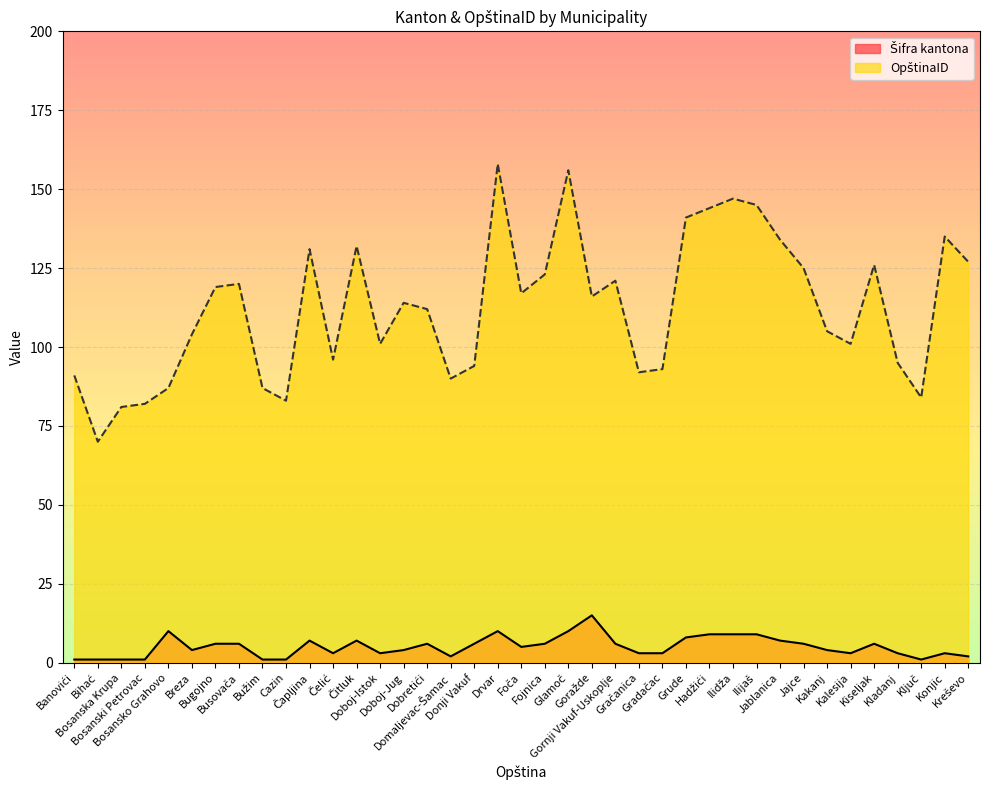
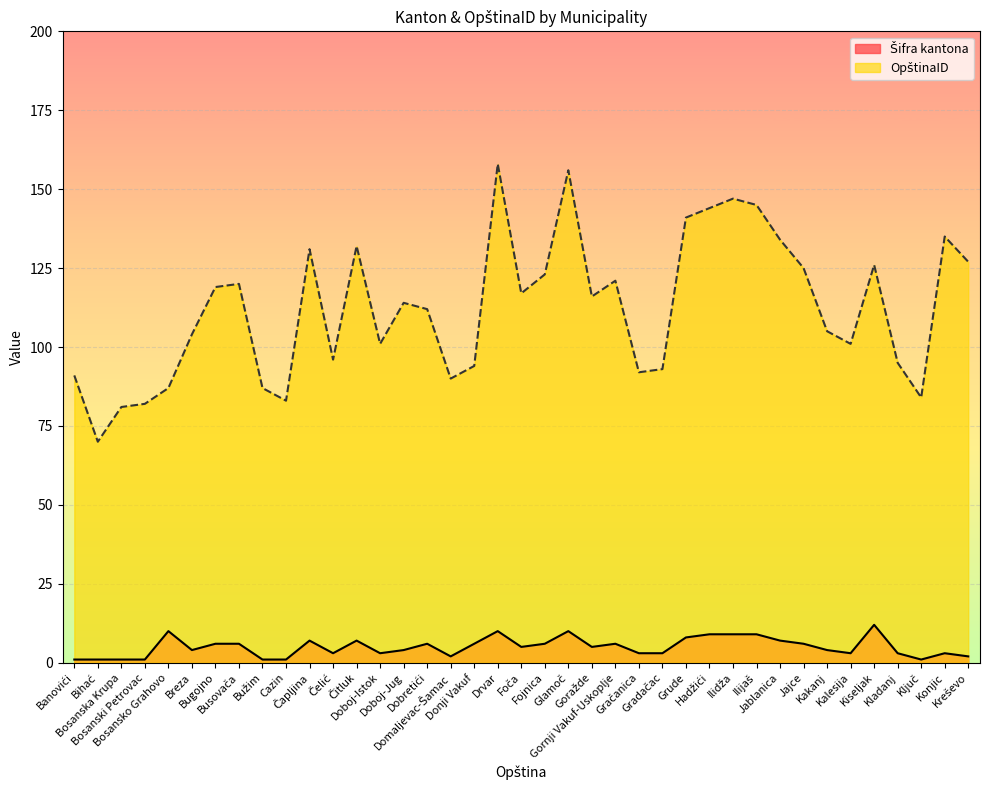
Šifra kantona, Goražde: 15 -> 5
Šifra kantona, Kiseljak: 6 -> 12
